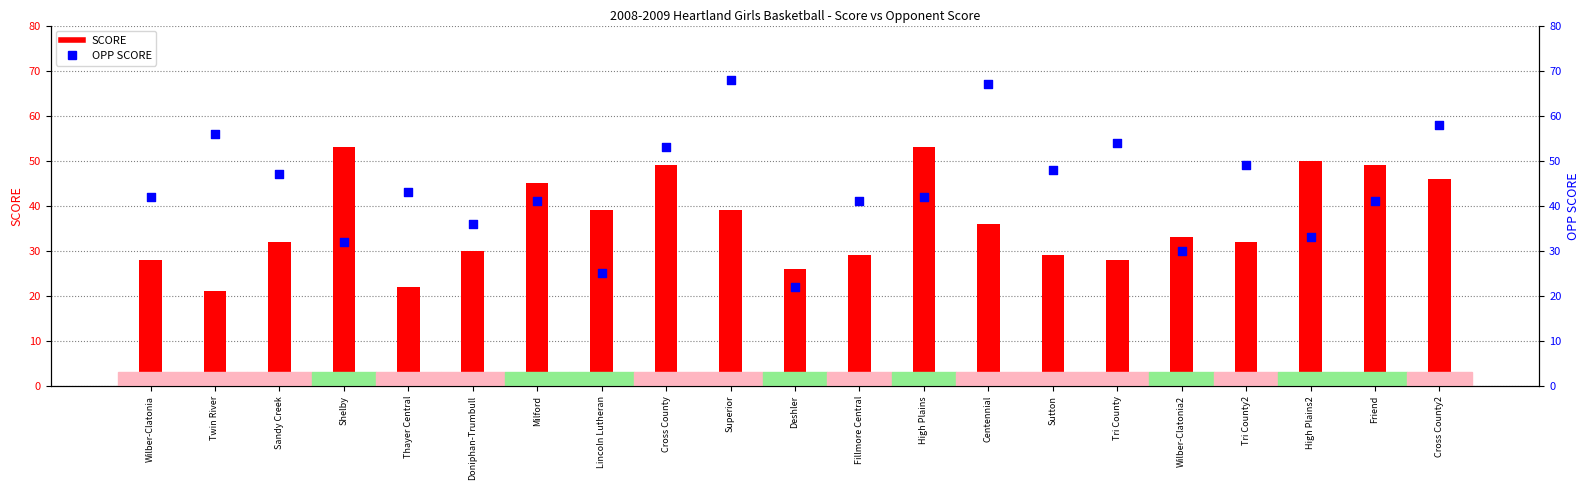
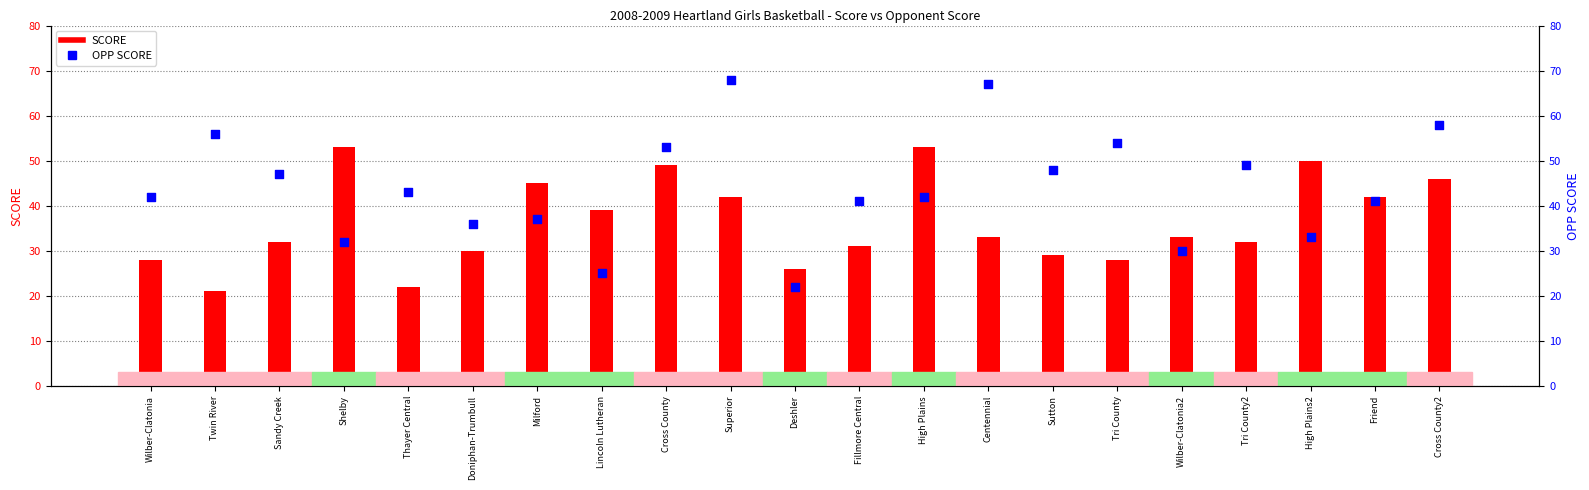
SCORE, Superior: 39 -> 42
SCORE, Fillmore Central: 29 -> 31
SCORE, Centennial: 36 -> 33
SCORE, Friend: 49 -> 42
OPP SCORE, Milford: 41 -> 37
